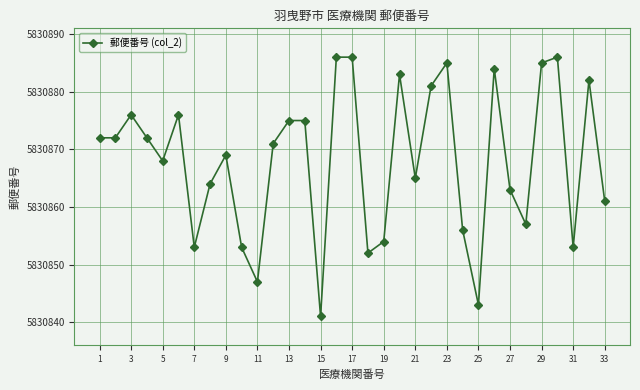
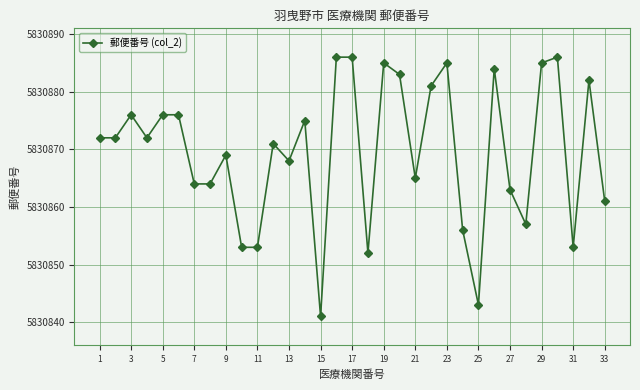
5: 5830868 -> 5830876
7: 5830853 -> 5830864
11: 5830847 -> 5830853
13: 5830875 -> 5830868
19: 5830854 -> 5830885
